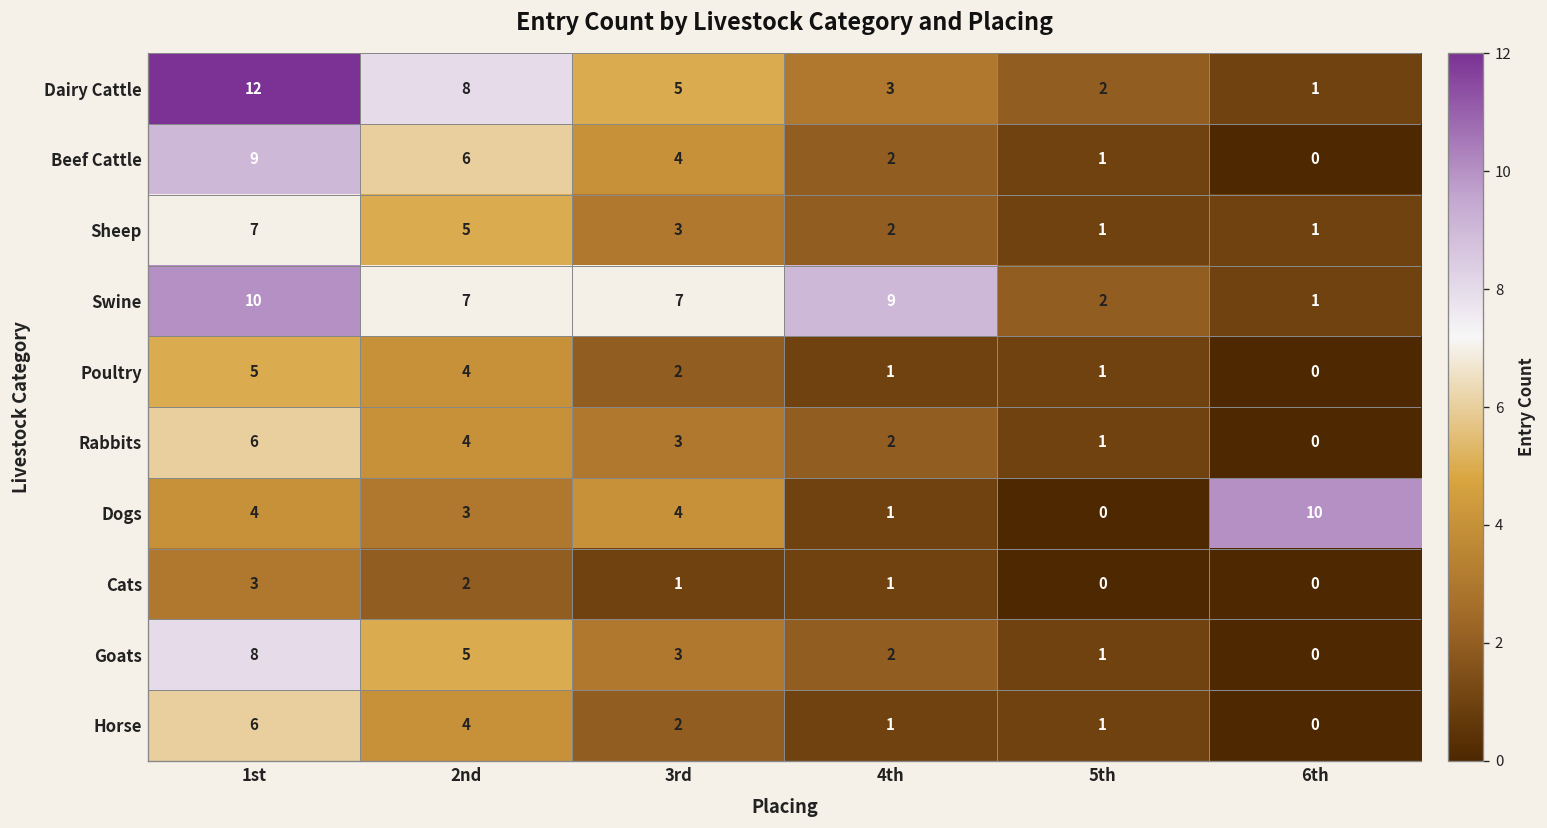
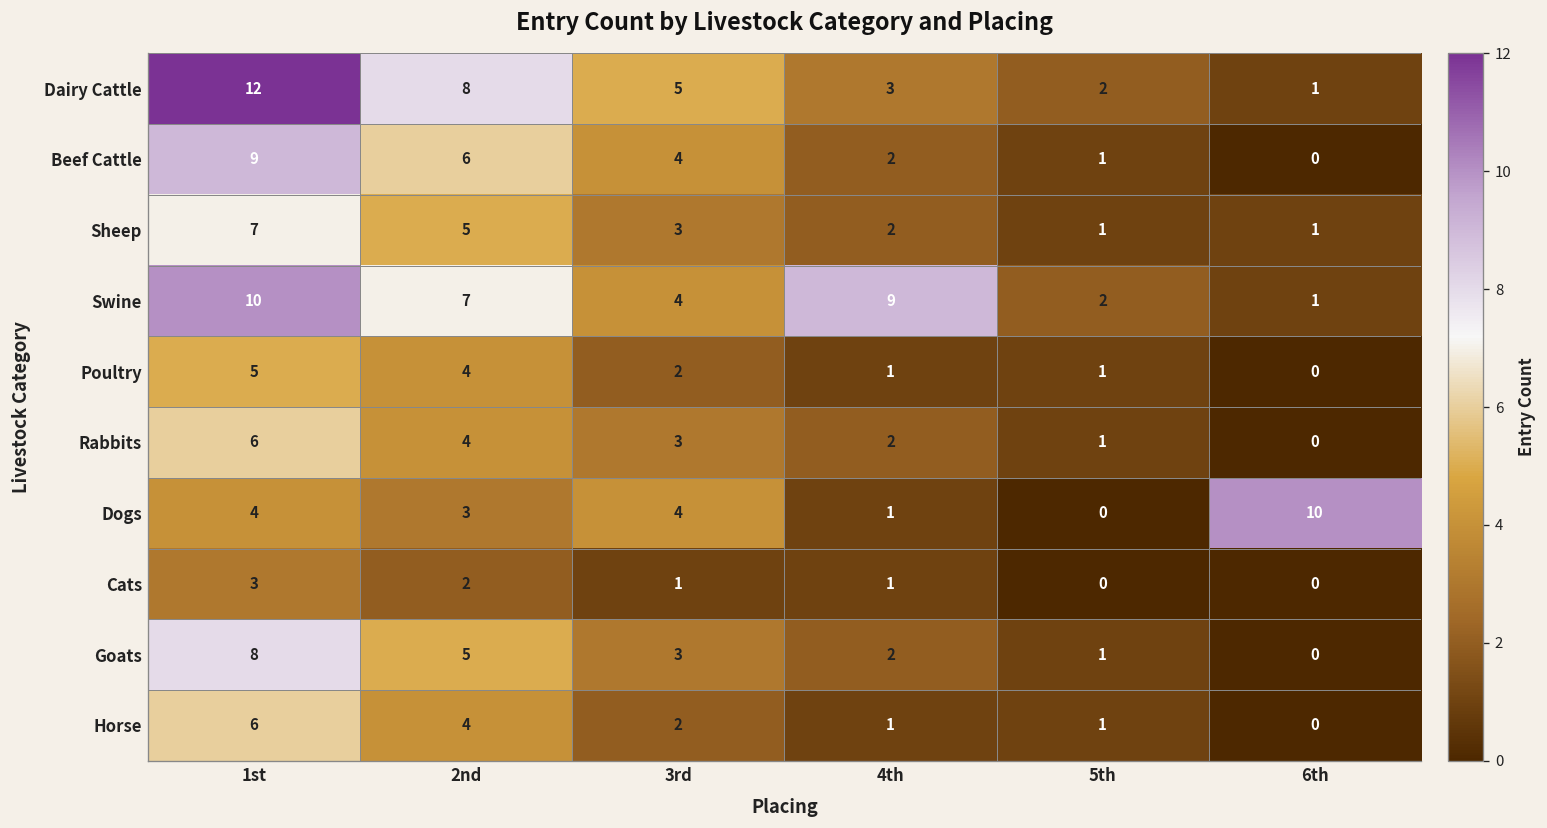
Swine, 3rd: 7 -> 4
